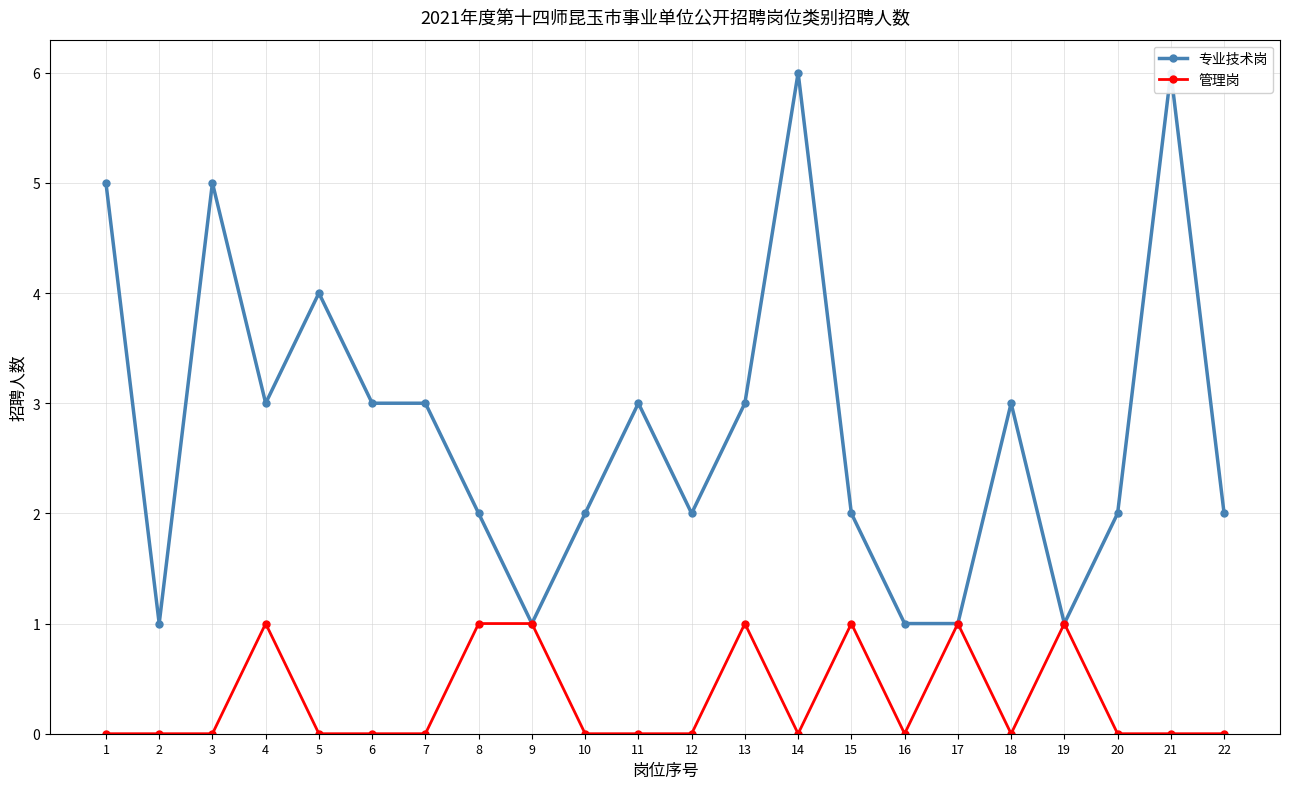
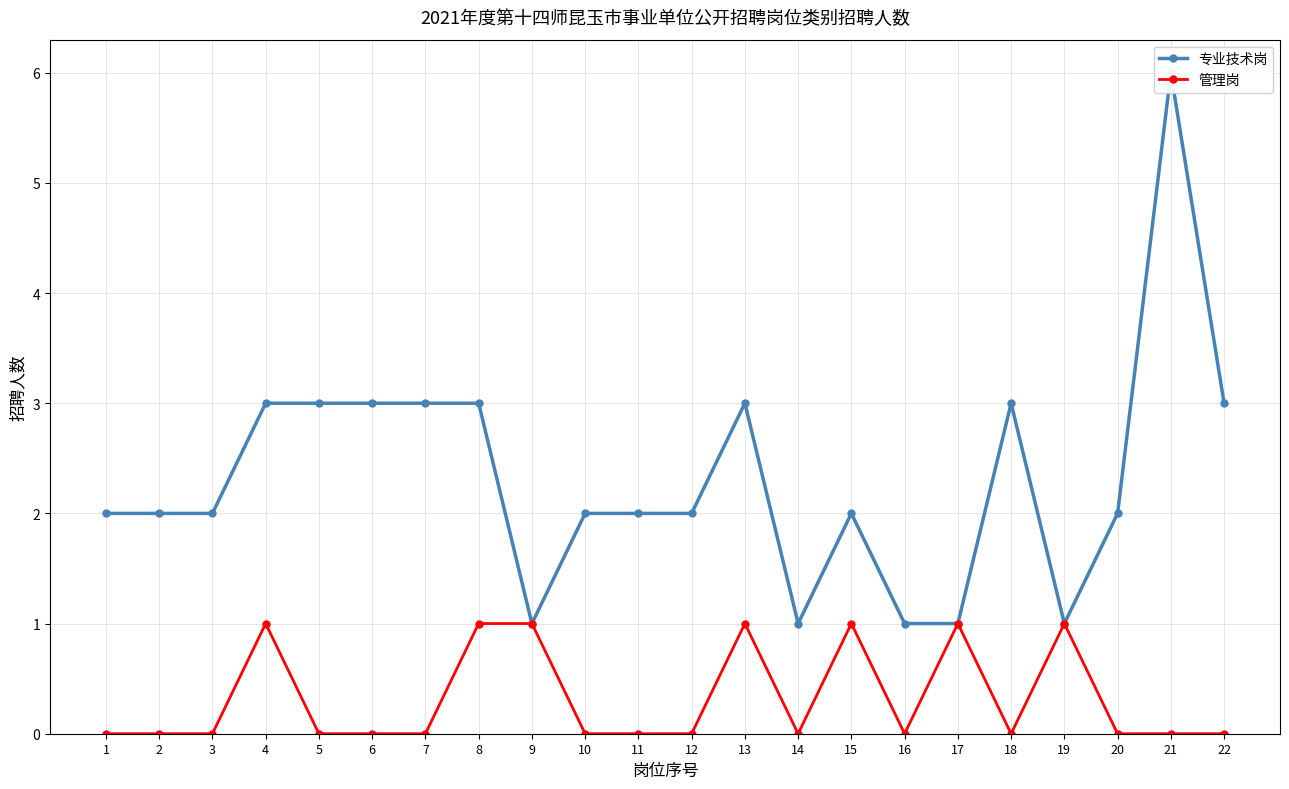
专业技术岗, 1: 5 -> 2
专业技术岗, 2: 1 -> 2
专业技术岗, 3: 5 -> 2
专业技术岗, 5: 4 -> 3
专业技术岗, 8: 2 -> 3
专业技术岗, 11: 3 -> 2
专业技术岗, 14: 6 -> 1
专业技术岗, 22: 2 -> 3
